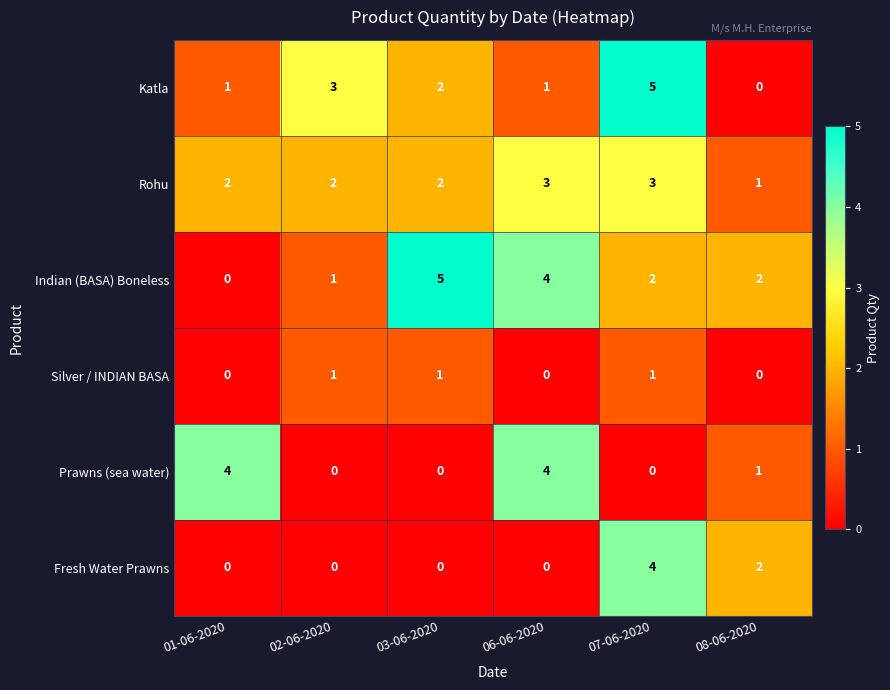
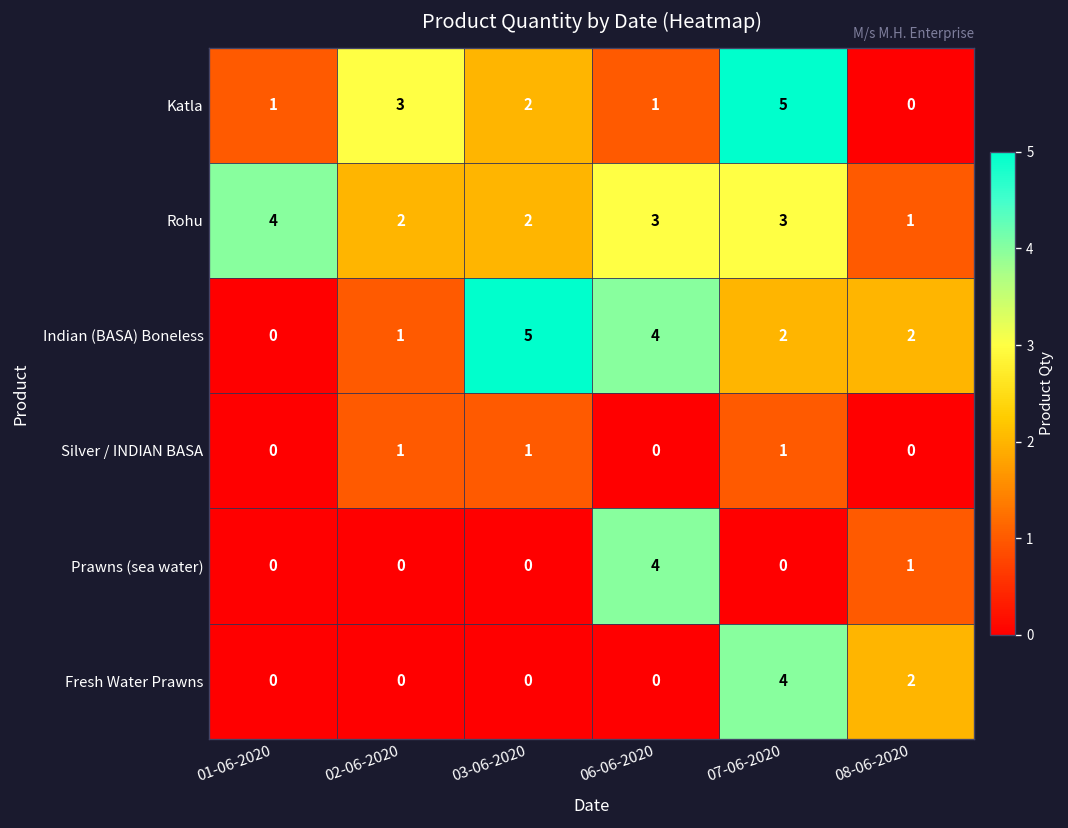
Rohu, 01-06-2020: 2 -> 4
Prawns (sea water), 01-06-2020: 4 -> 0
